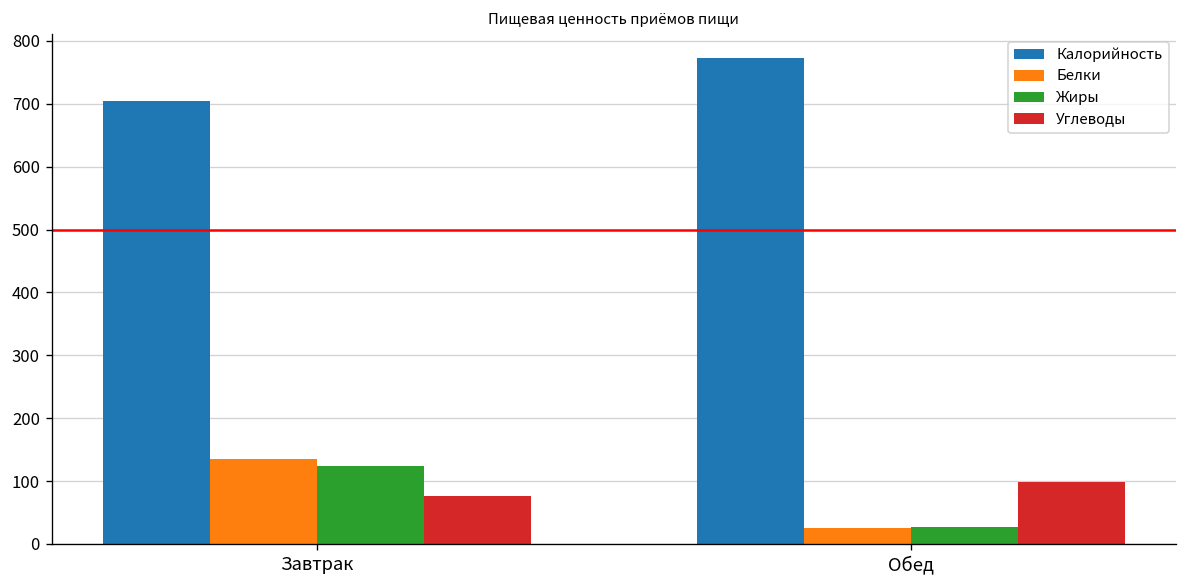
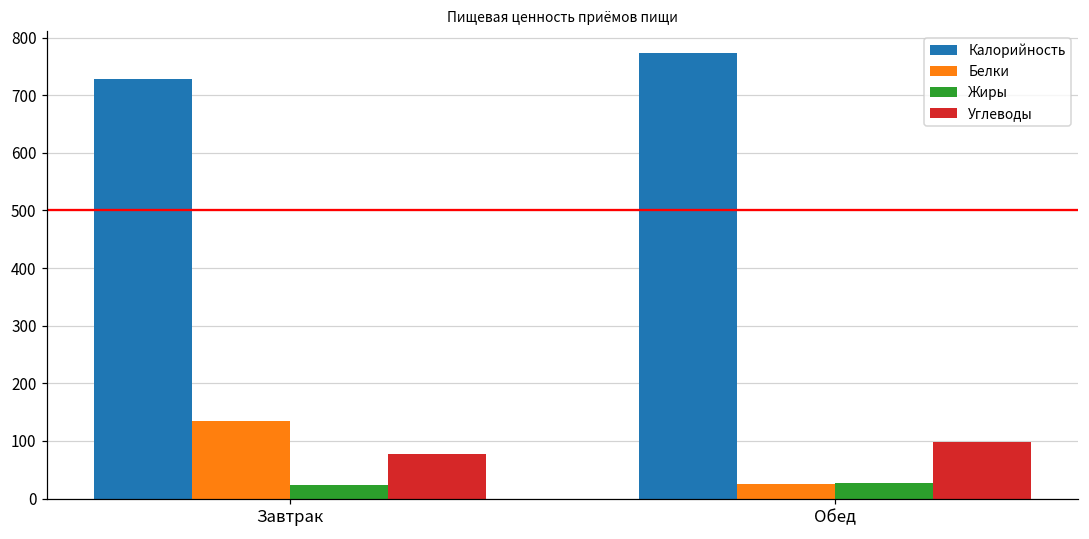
Калорийность, Завтрак: 700 -> 730
Жиры, Завтрак: 120 -> 20
